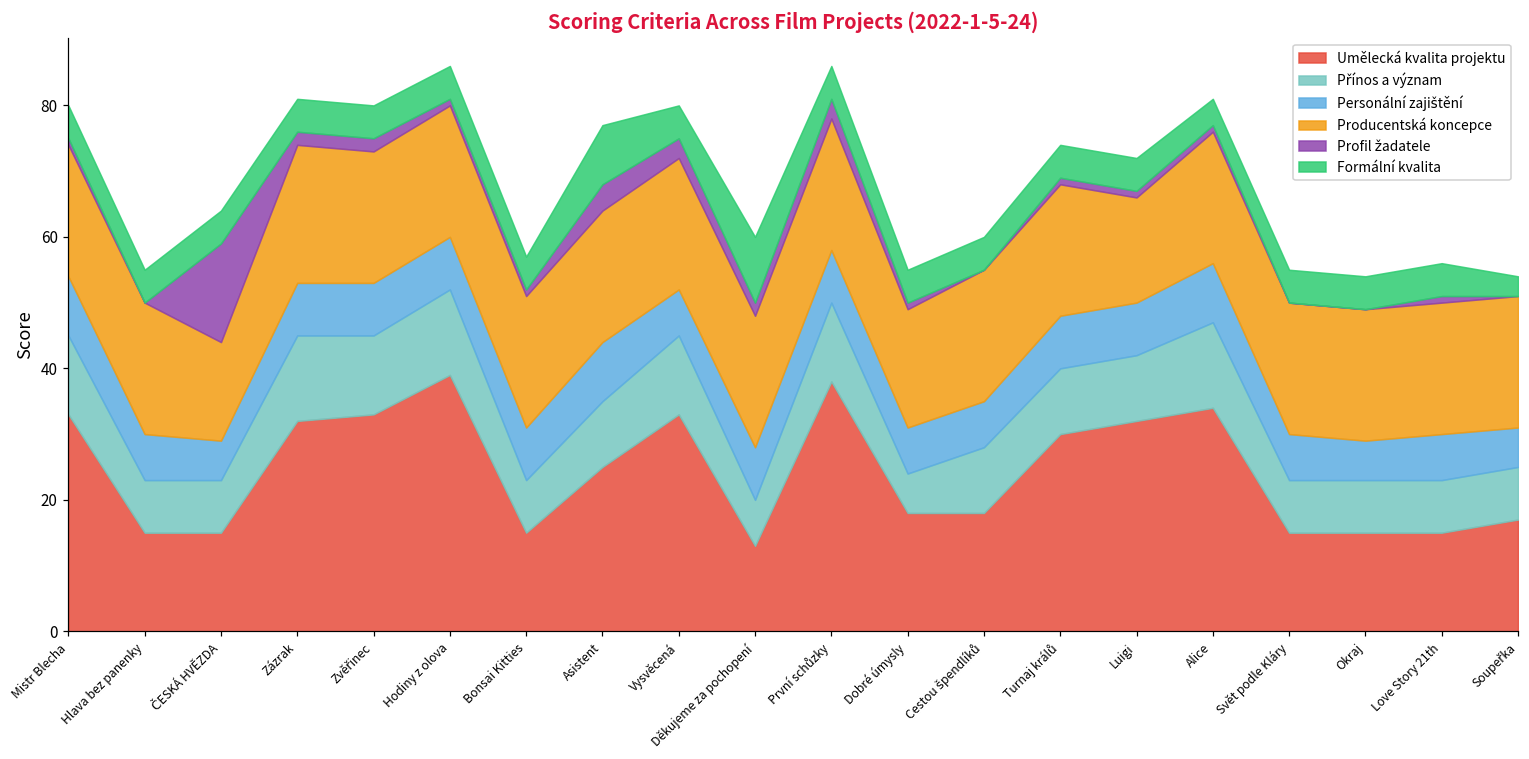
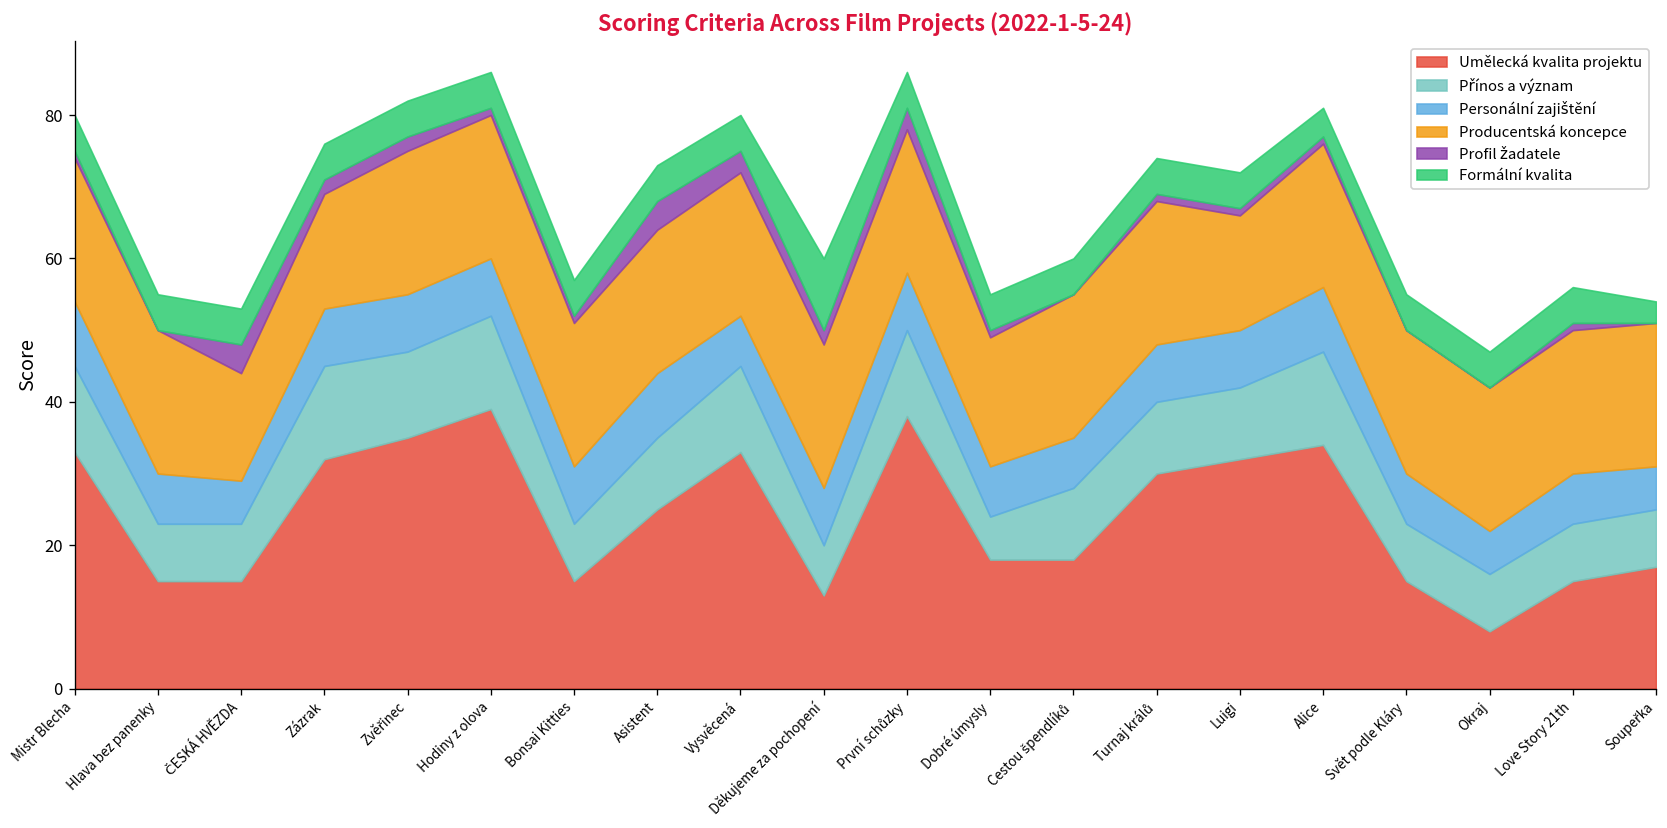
Profil žadatele, ČESKÁ HVĚZDA: 15 -> 4
Producentská koncepce, Zázrak: 21 -> 16
Umělecká kvalita projektu, Zvěřinec: 33 -> 35
Formální kvalita, Asistent: 9 -> 5
Umělecká kvalita projektu, Okraj: 15 -> 8
